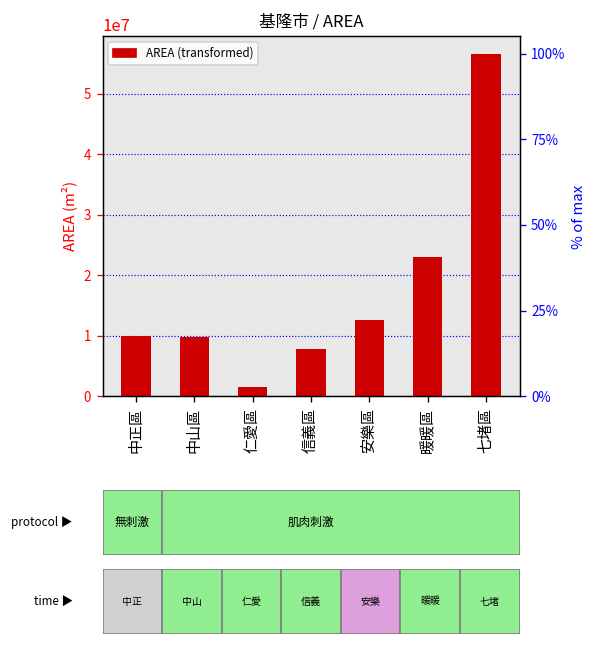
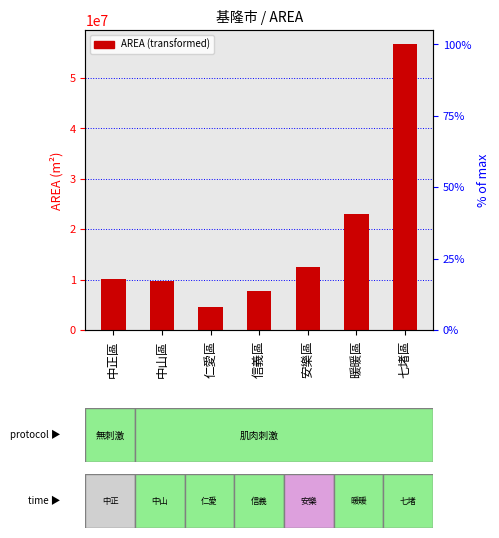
仁愛區: 2000000 -> 5000000
